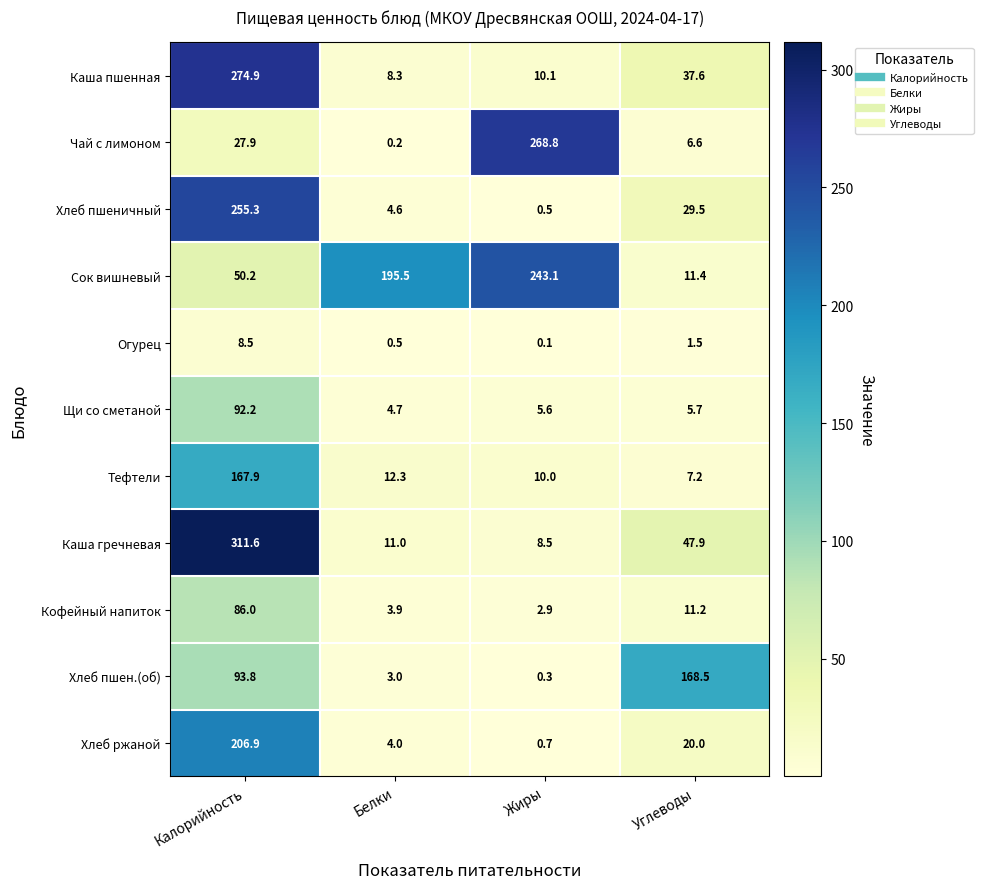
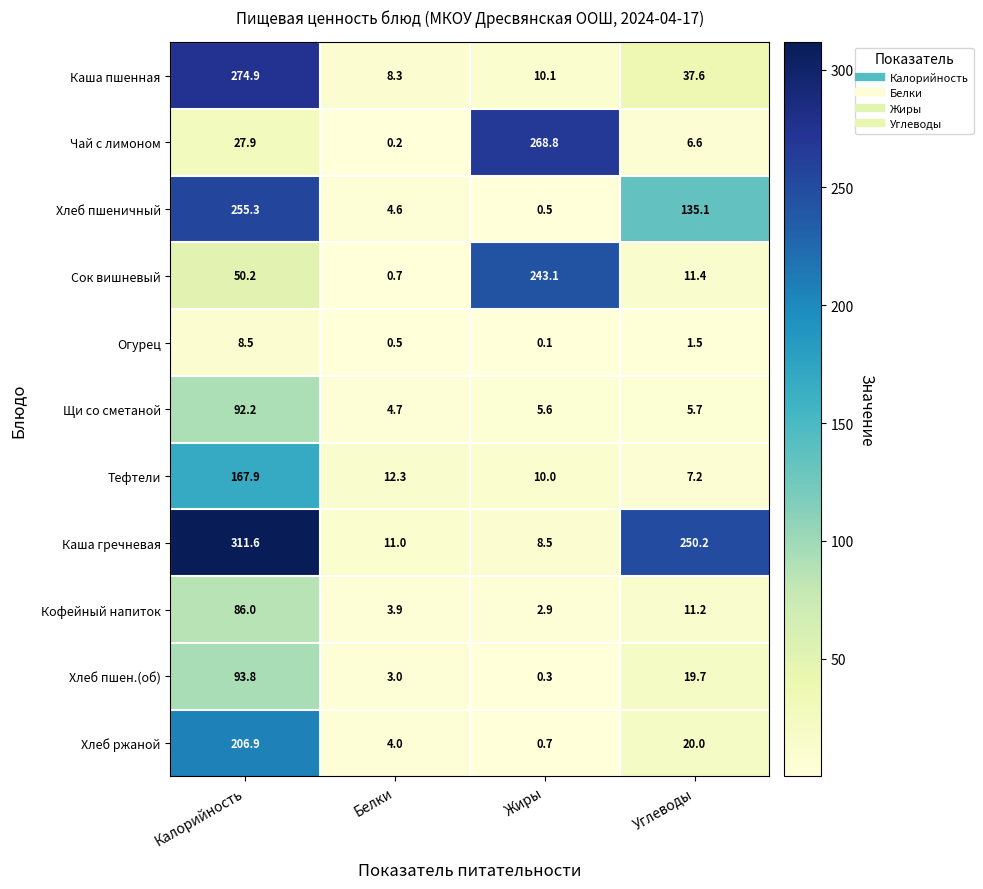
Хлеб пшеничный, Углеводы: 29.5 -> 135.1
Сок вишневый, Белки: 195.5 -> 0.7
Каша гречневая, Углеводы: 47.9 -> 250.2
Хлеб пшен.(об), Углеводы: 168.5 -> 19.7
